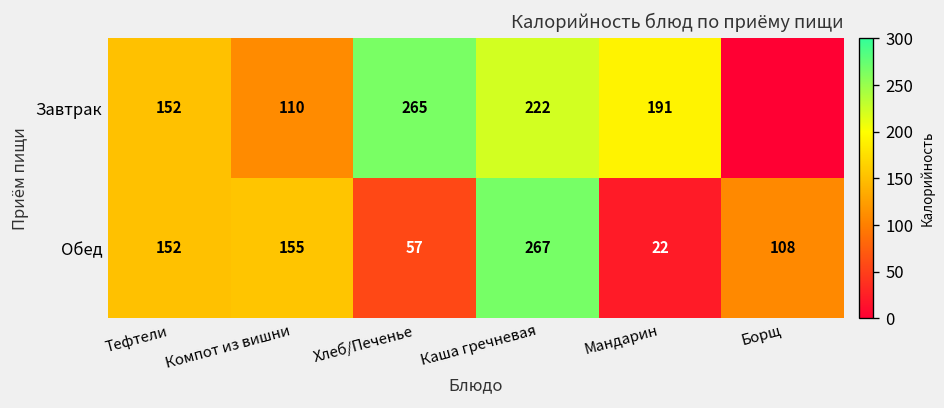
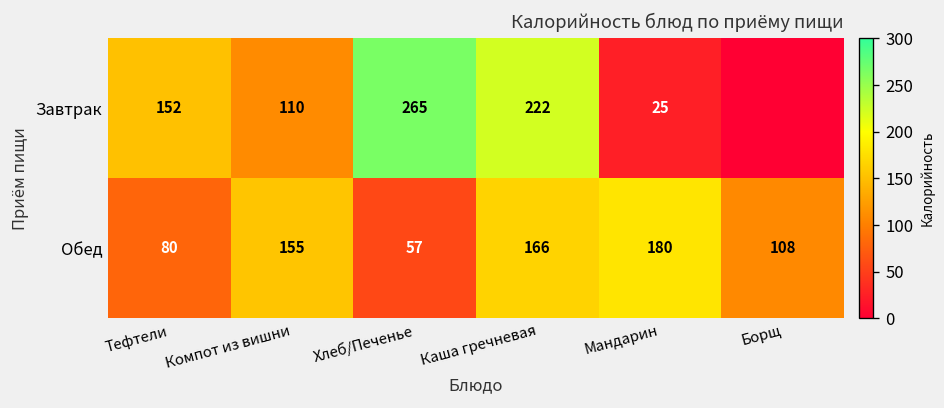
Завтрак, Мандарин: 191 -> 25
Обед, Тефтели: 152 -> 80
Обед, Каша гречневая: 267 -> 166
Обед, Мандарин: 22 -> 180
